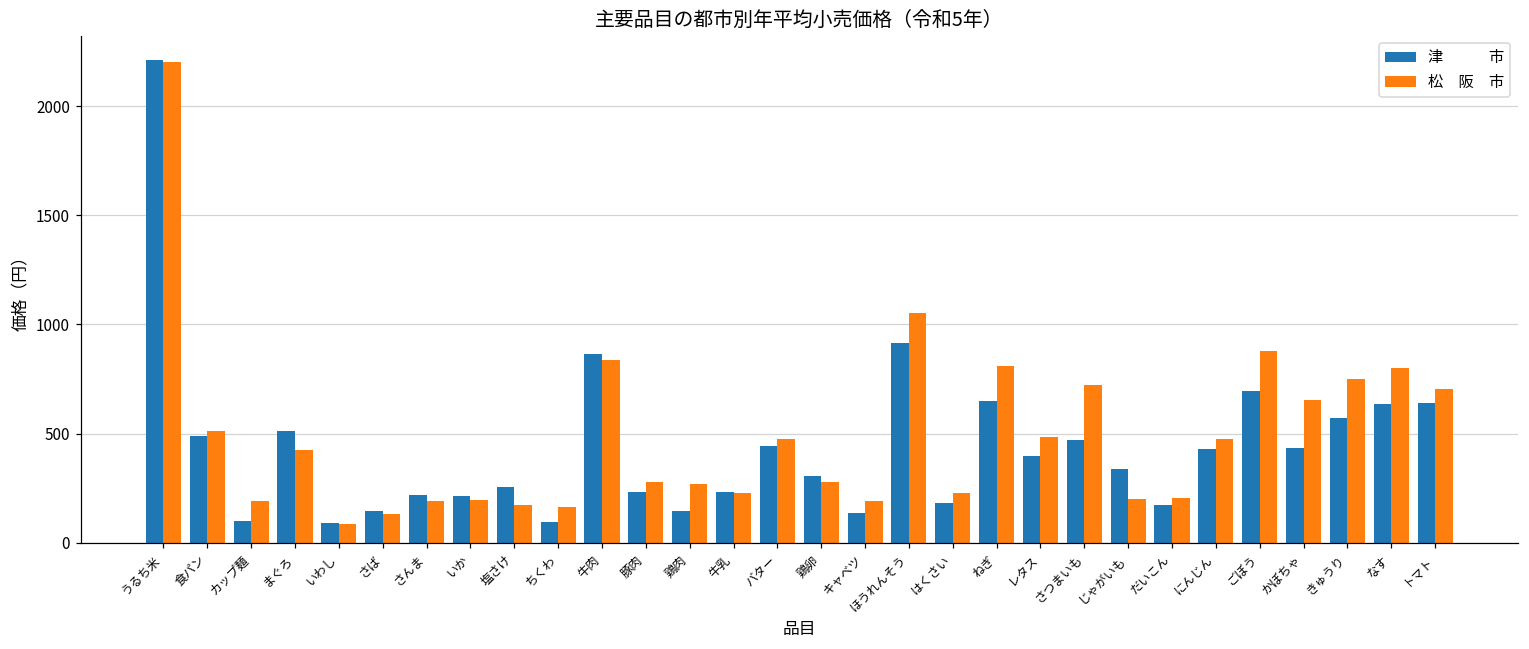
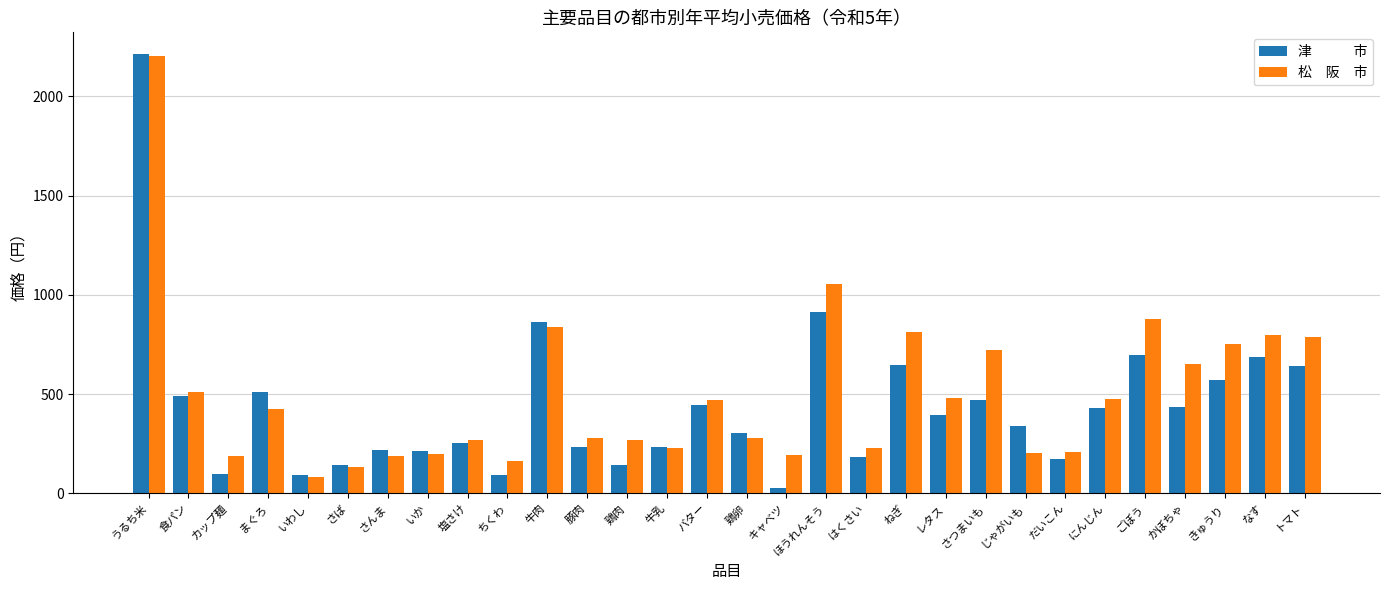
松 阪 市, 塩さけ: 170 -> 270
津 市, キャベツ: 140 -> 30
津 市, なす: 640 -> 690
松 阪 市, トマト: 700 -> 790
